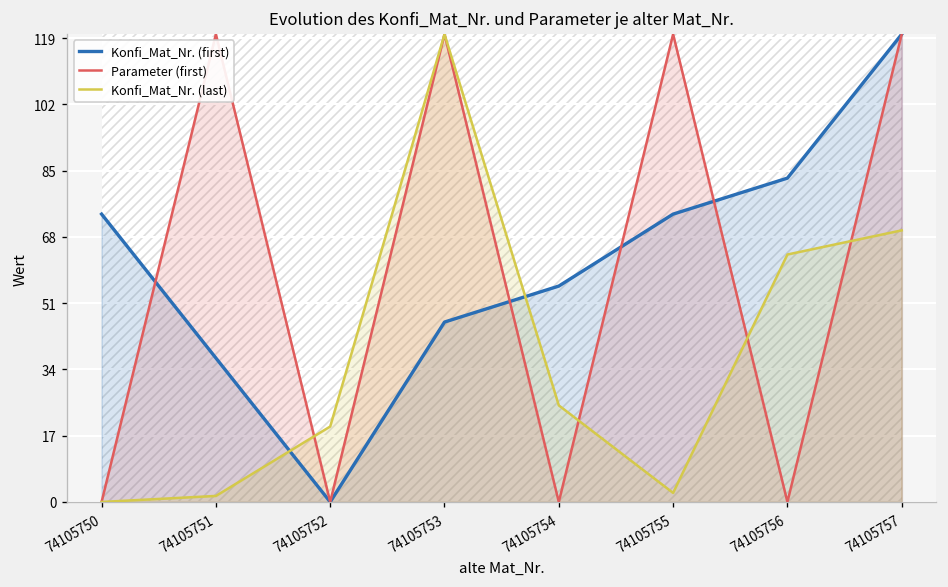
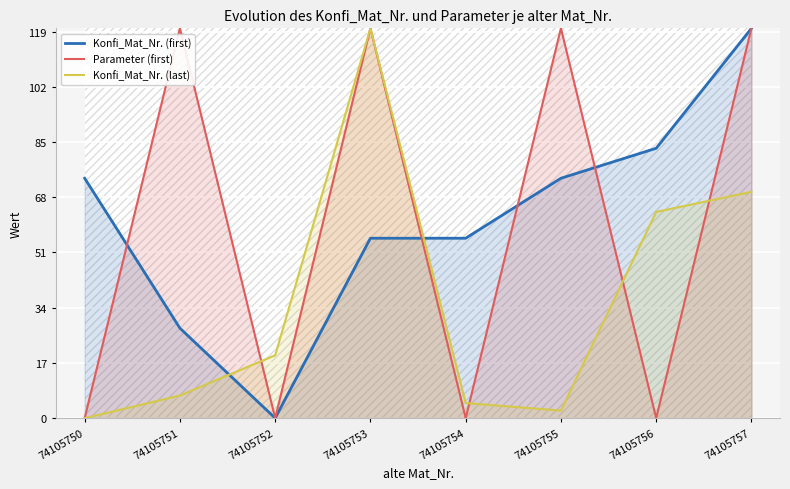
Konfi_Mat_Nr. (first), 74105751: 37 -> 28
Konfi_Mat_Nr. (last), 74105751: 2 -> 7
Konfi_Mat_Nr. (first), 74105753: 46 -> 55
Konfi_Mat_Nr. (last), 74105754: 25 -> 5
